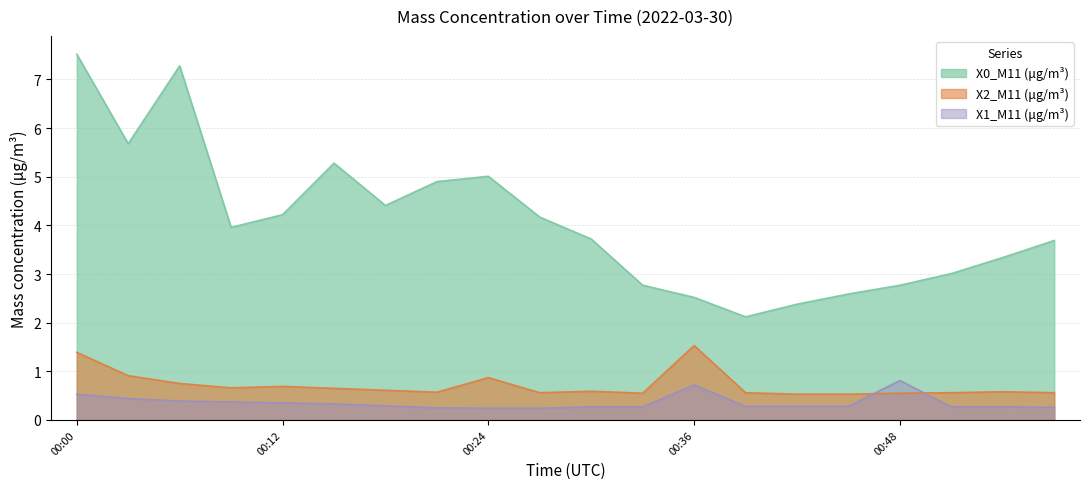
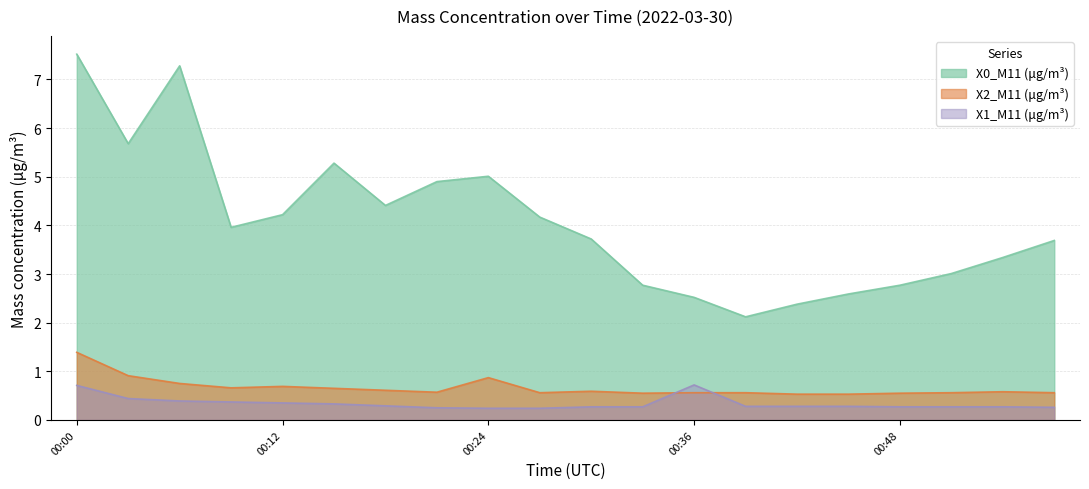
X1_M11 (μg/m³), 00:00: 0.5 -> 0.7
X2_M11 (μg/m³), 00:36: 1.5 -> 0.6
X1_M11 (μg/m³), 00:48: 0.8 -> 0.3
